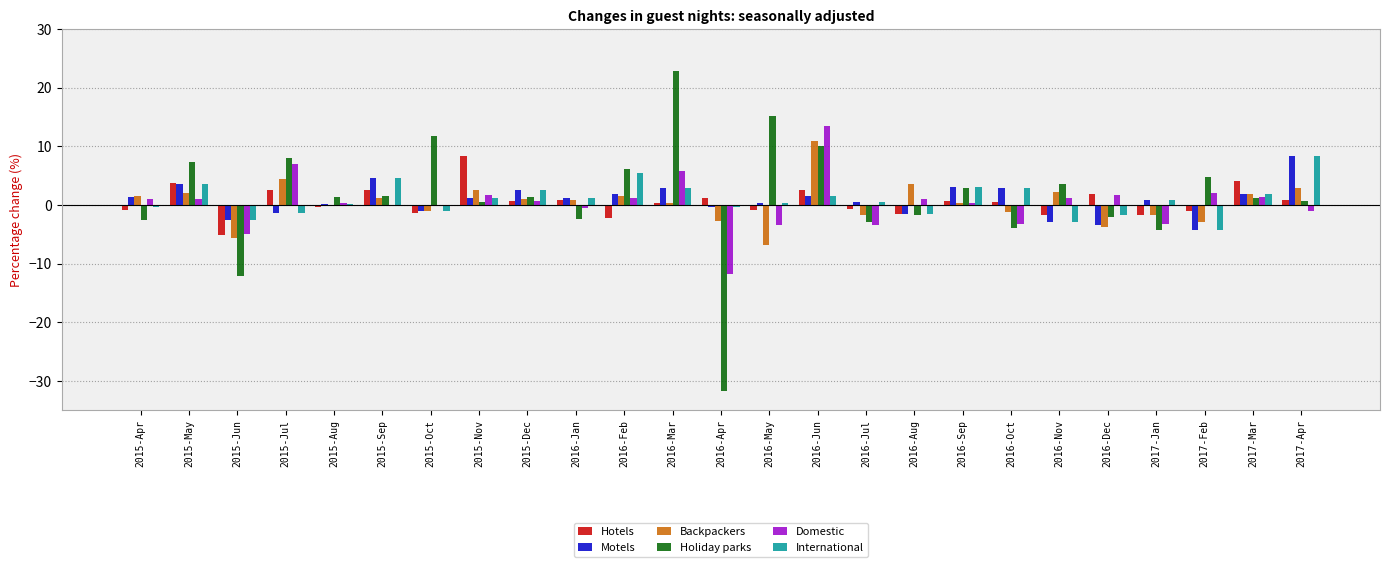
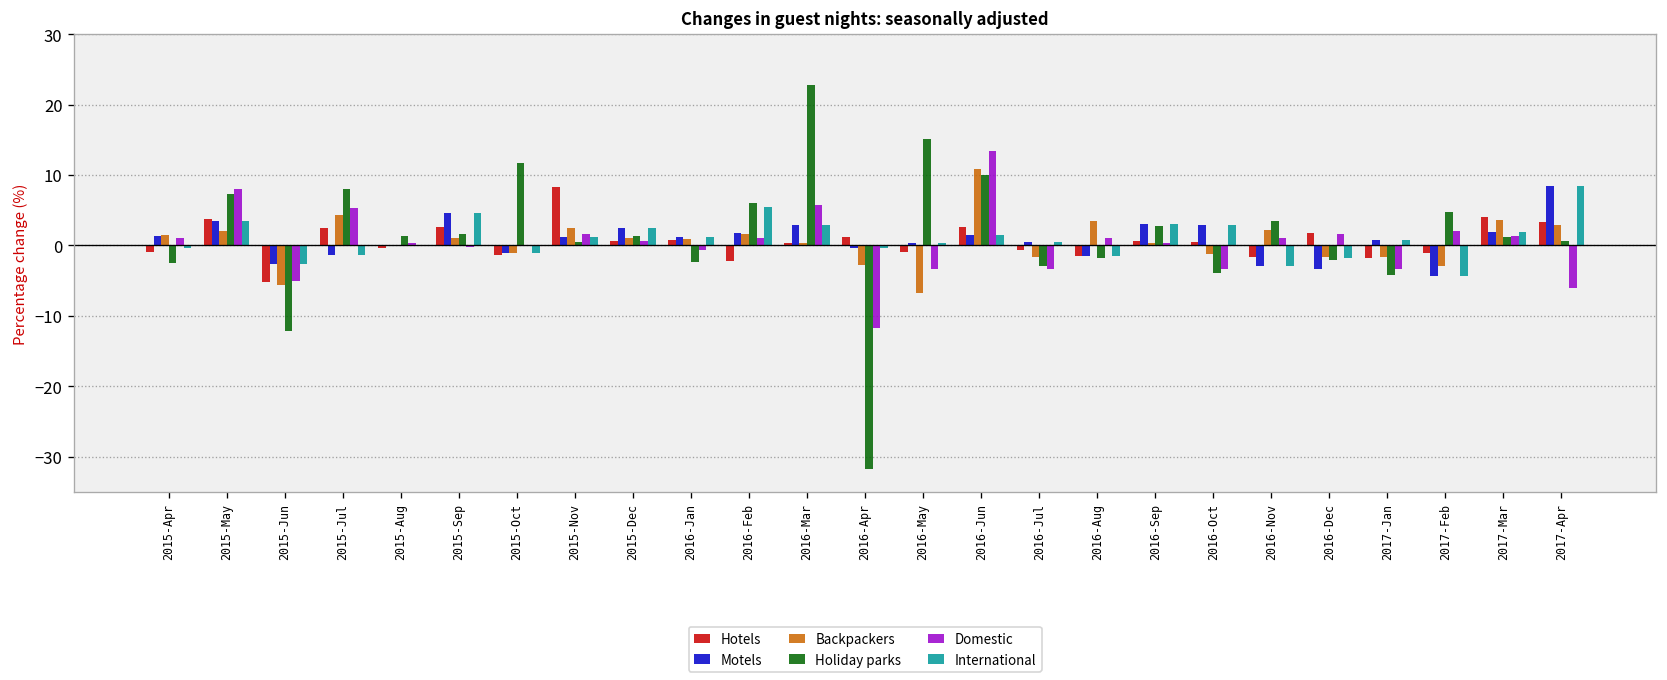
Domestic, 2015-May: 1 -> 8
Domestic, 2015-Jul: 7 -> 5
Backpackers, 2016-Dec: -4 -> -2
Backpackers, 2017-Mar: 2 -> 4
Hotels, 2017-Apr: 1 -> 3
Domestic, 2017-Apr: -1 -> -6
